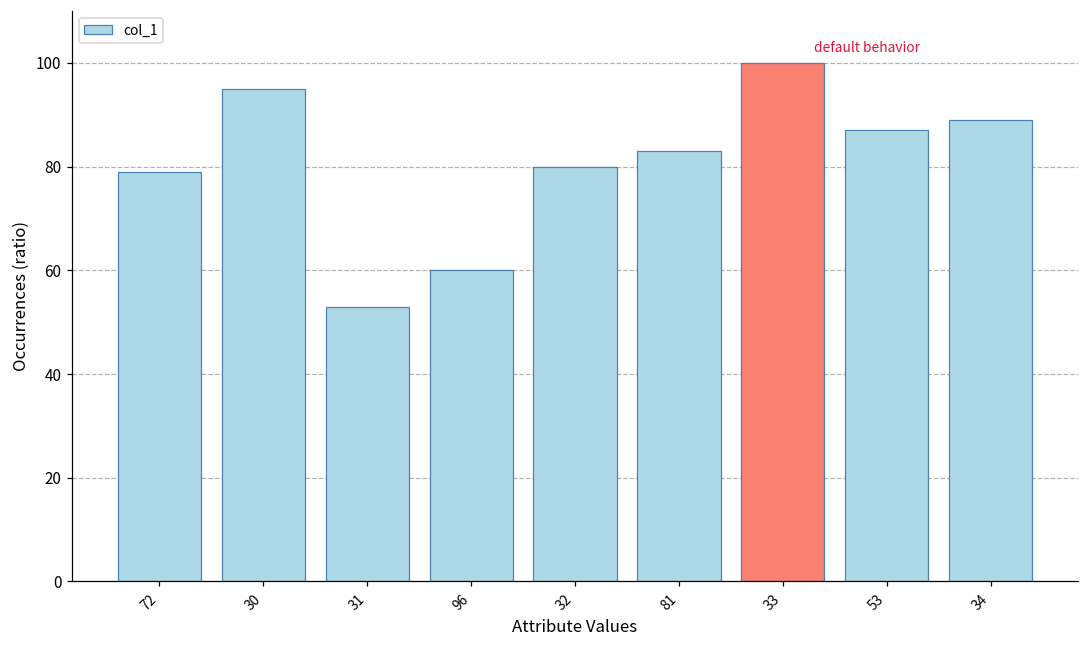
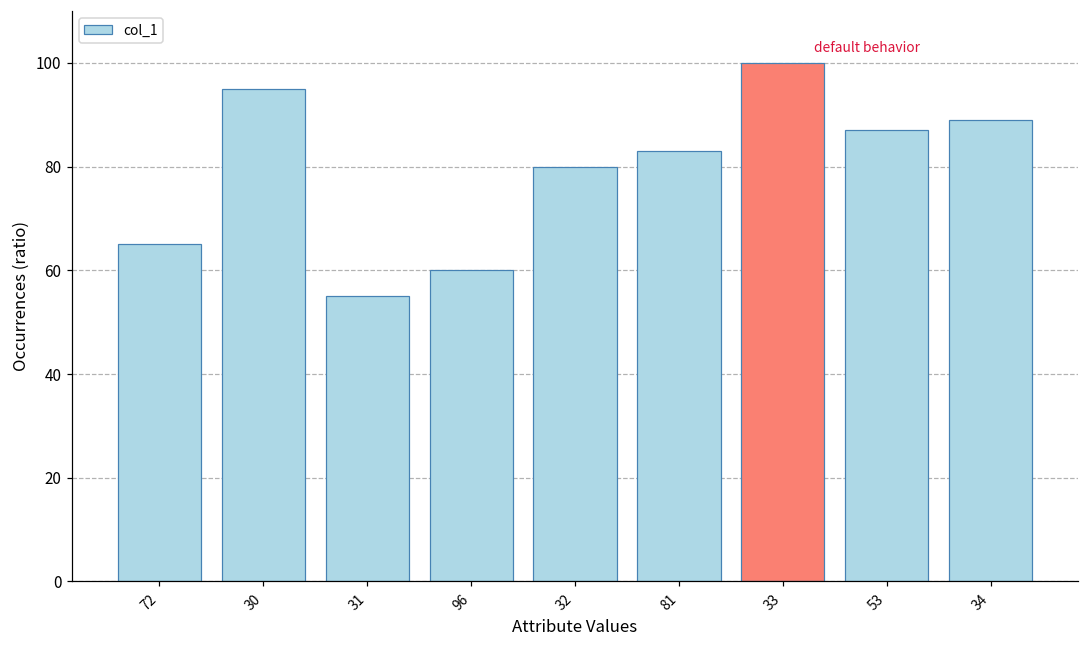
72: 79 -> 65
31: 53 -> 55
